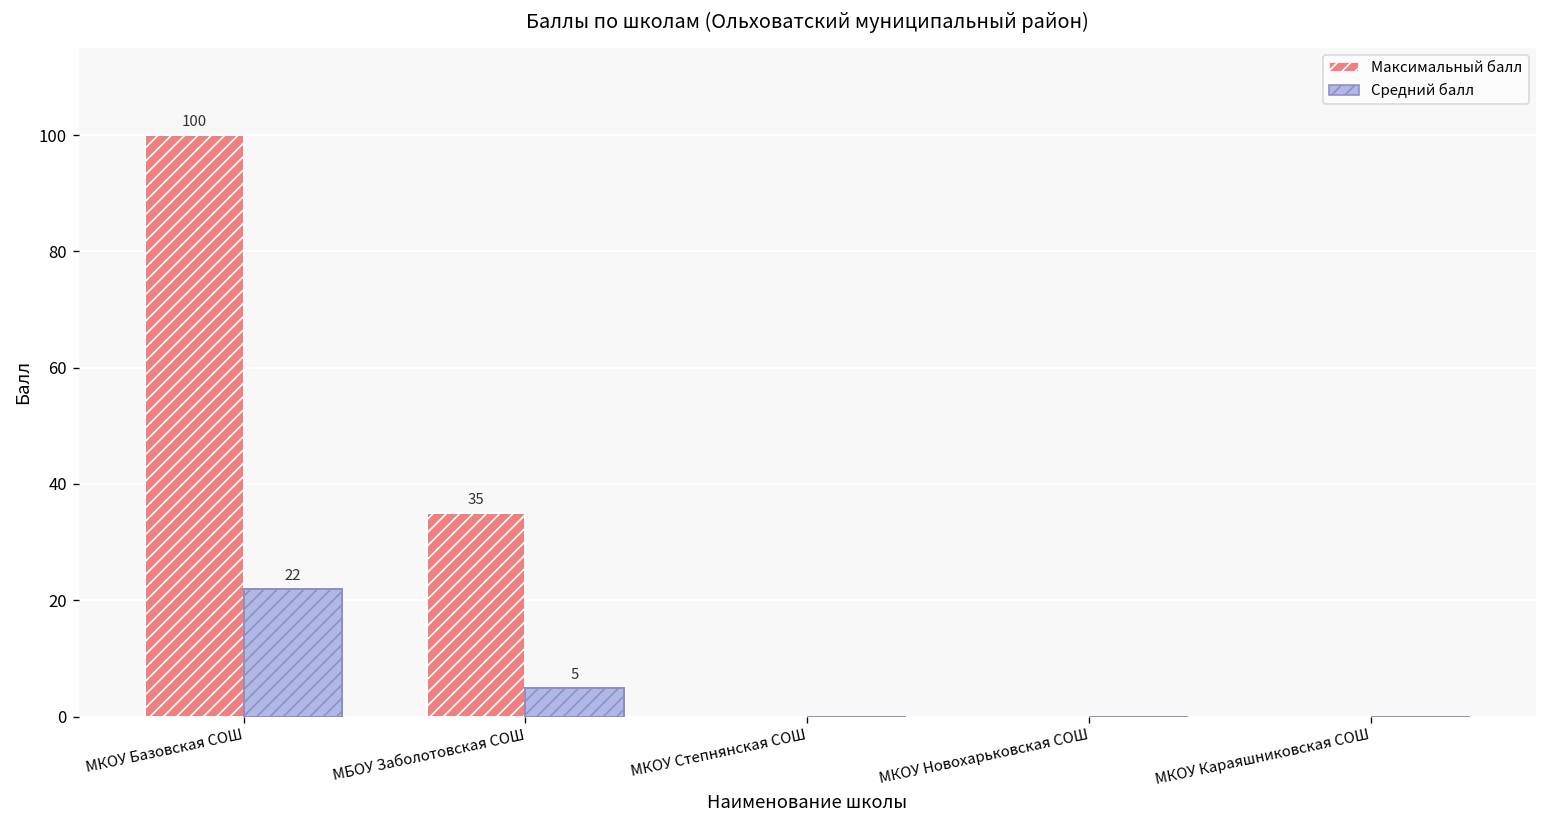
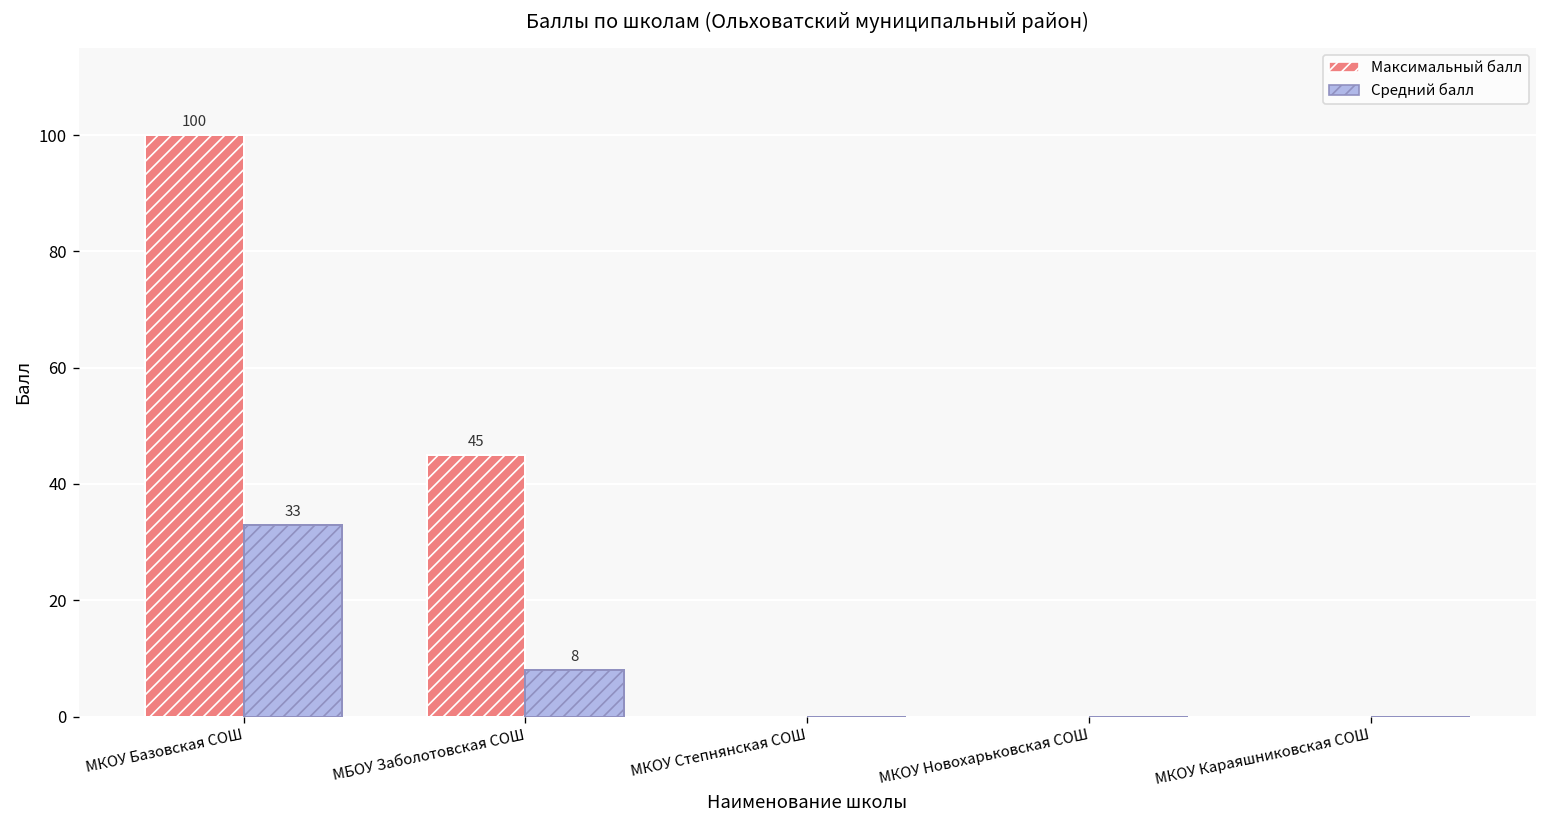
Средний балл, МКОУ Базовская СОШ: 22 -> 33
Максимальный балл, МБОУ Заболотовская СОШ: 35 -> 45
Средний балл, МБОУ Заболотовская СОШ: 5 -> 8
